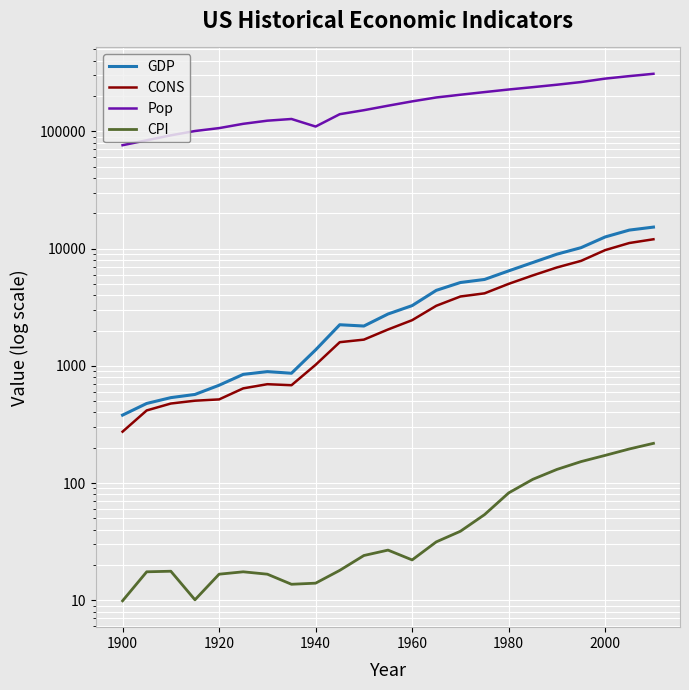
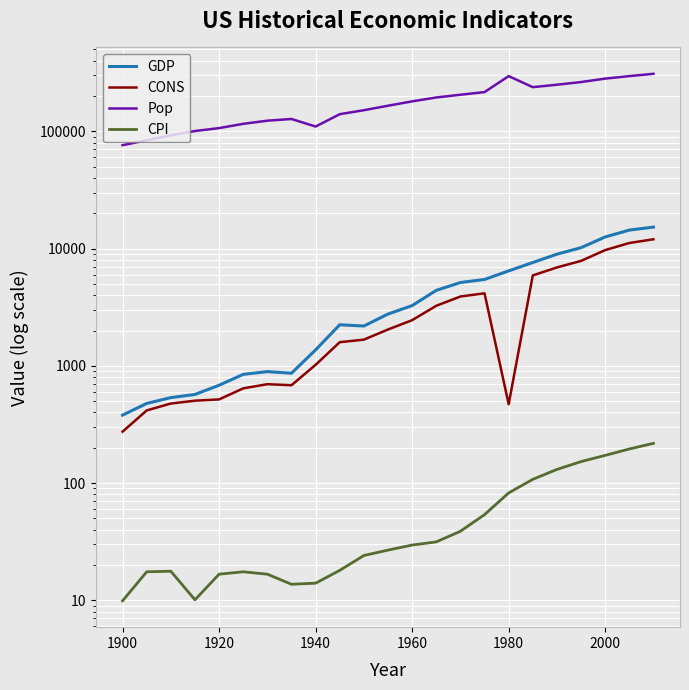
CPI, 1960: 22 -> 30
CONS, 1980: 5000 -> 470
Pop, 1980: 230000 -> 300000
